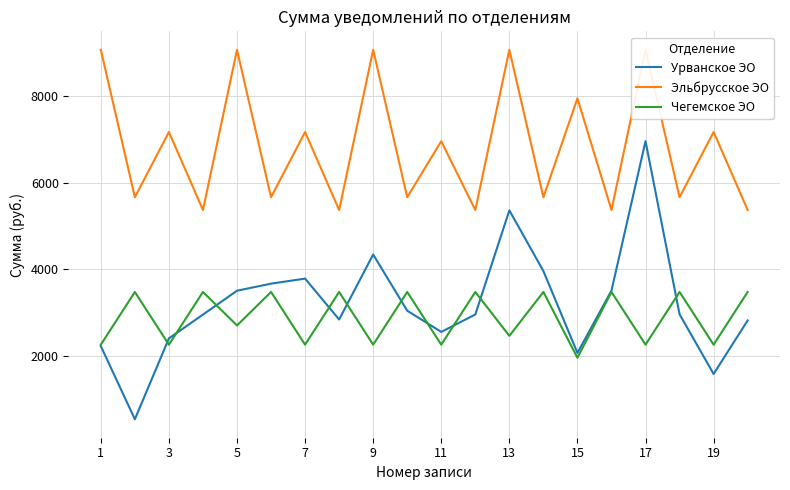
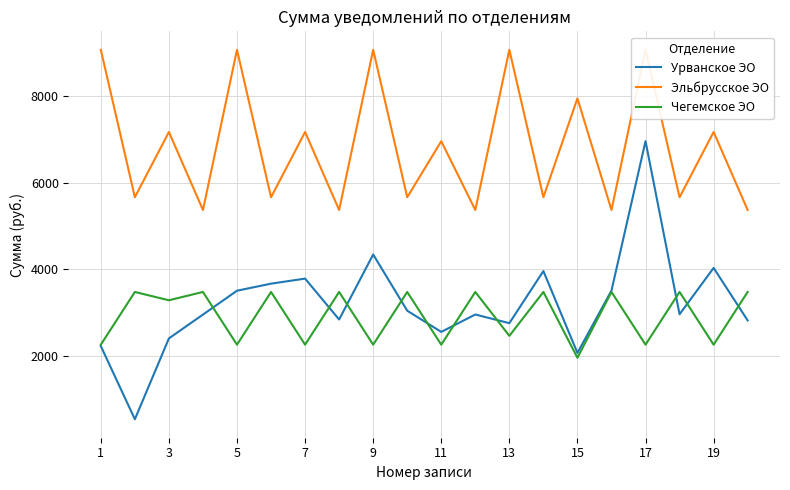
Чегемское ЭО, 3: 2300 -> 3300
Чегемское ЭО, 5: 2700 -> 2300
Урванское ЭО, 13: 5400 -> 2800
Урванское ЭО, 19: 1600 -> 4000
